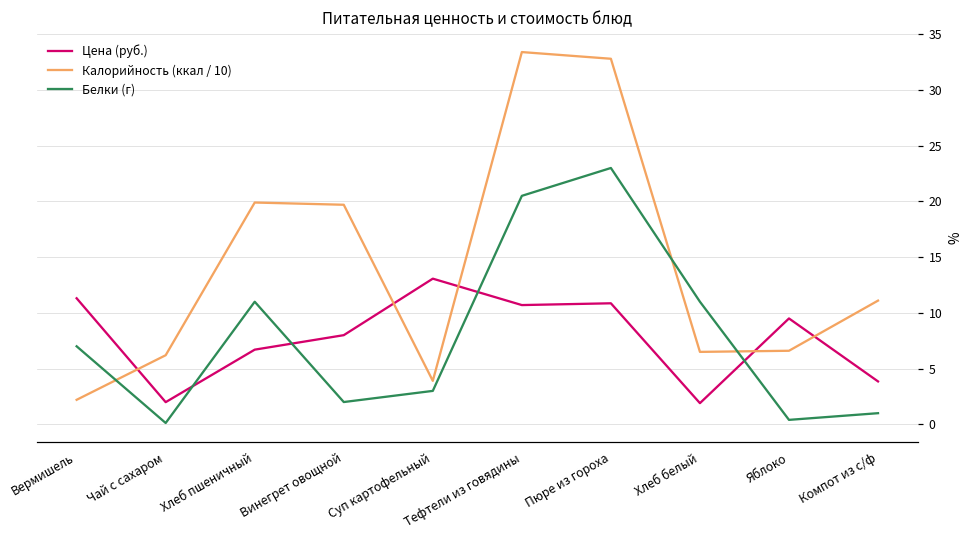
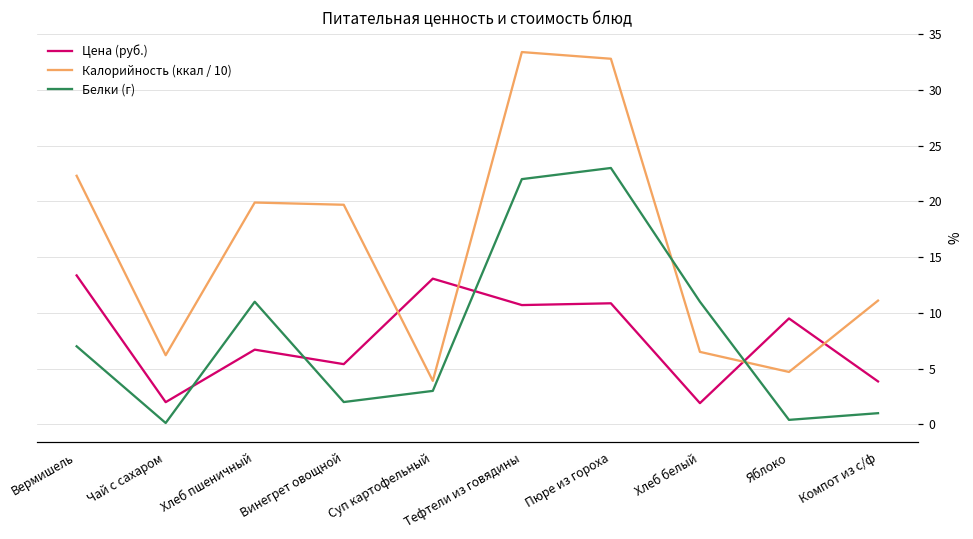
Цена (руб.), Вермишель: 11.3 -> 13.4
Калорийность (ккал / 10), Вермишель: 2.2 -> 22.3
Цена (руб.), Винегрет овощной: 8.0 -> 5.4
Белки (г), Тефтели из говядины: 20.5 -> 22.0
Калорийность (ккал / 10), Яблоко: 6.6 -> 4.7
